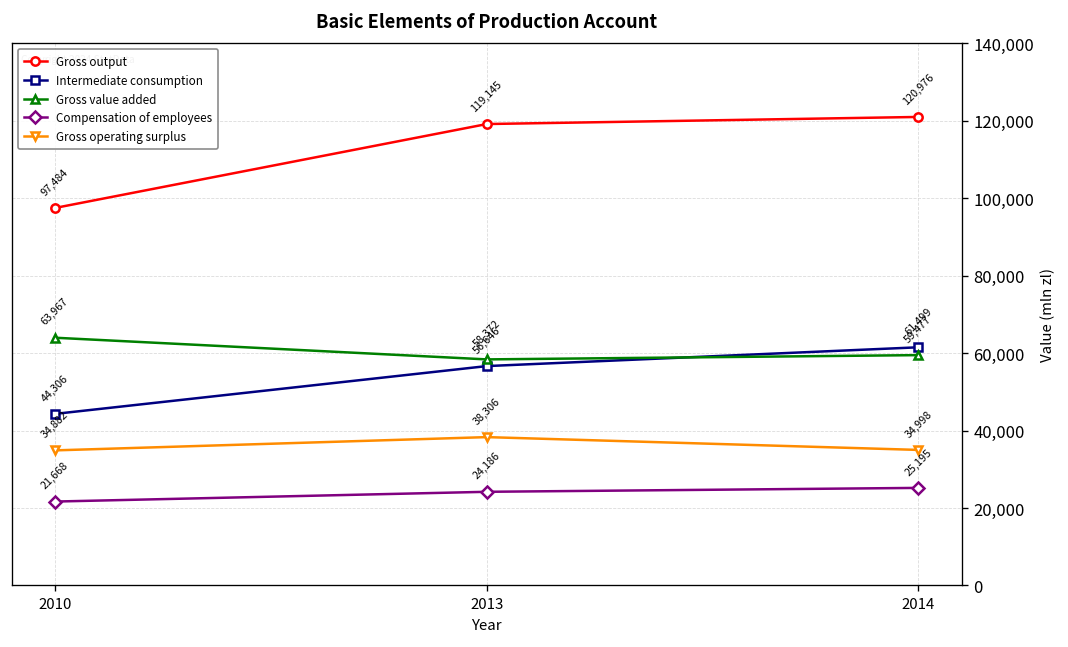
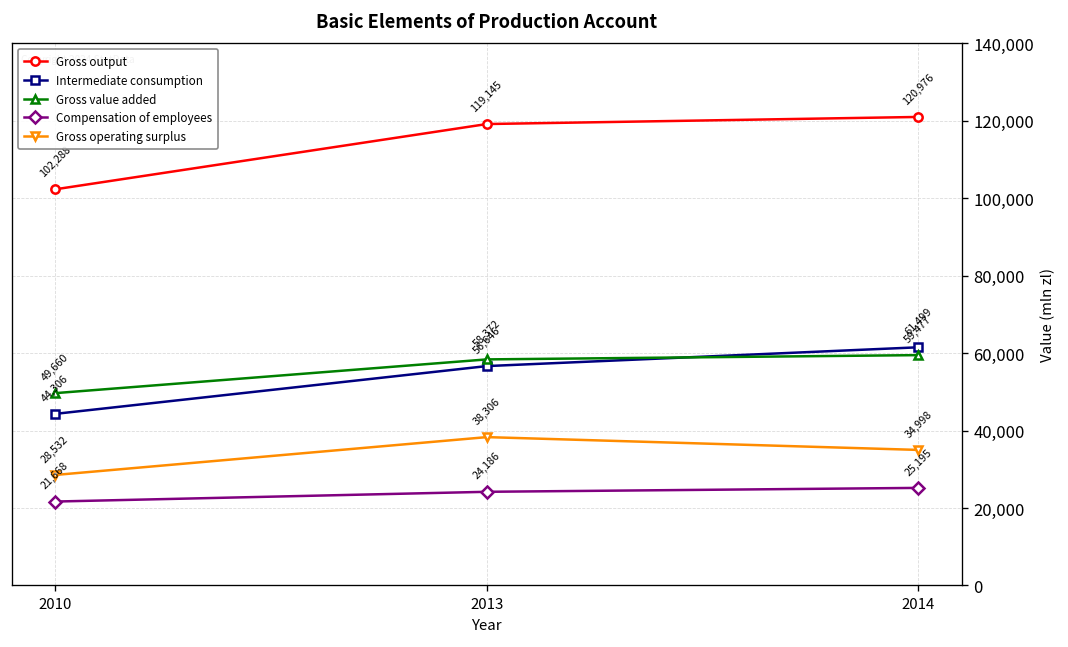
Gross output, 2010: 97,484 -> 102,288
Gross value added, 2010: 63,967 -> 49,660
Gross operating surplus, 2010: 34,882 -> 28,532
